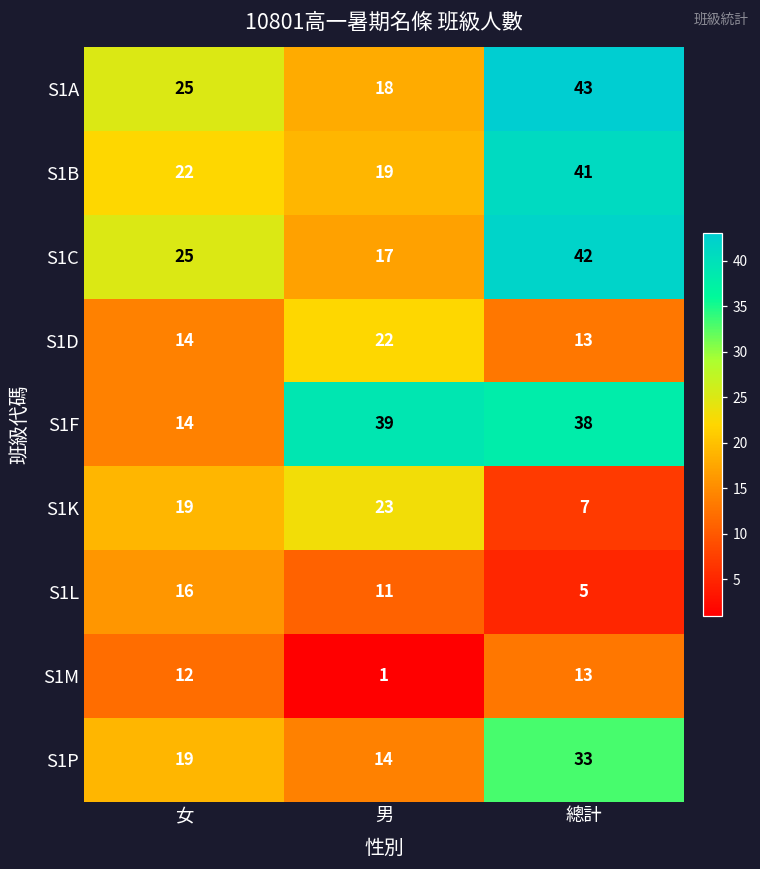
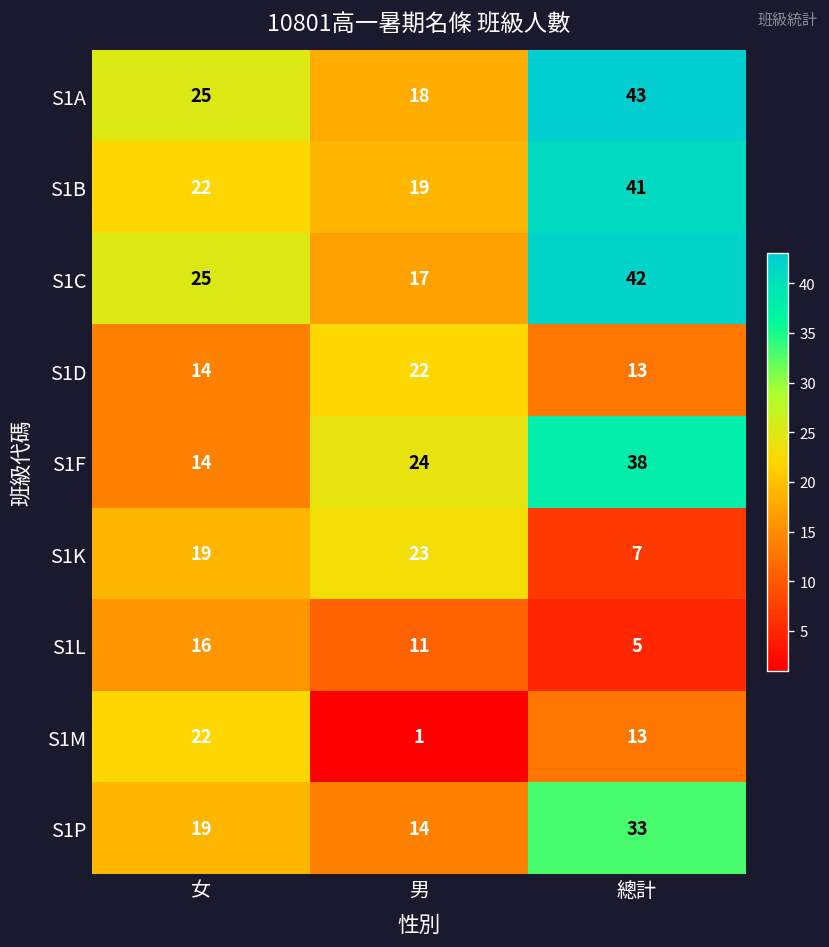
S1F, 男: 39 -> 24
S1M, 女: 12 -> 22
